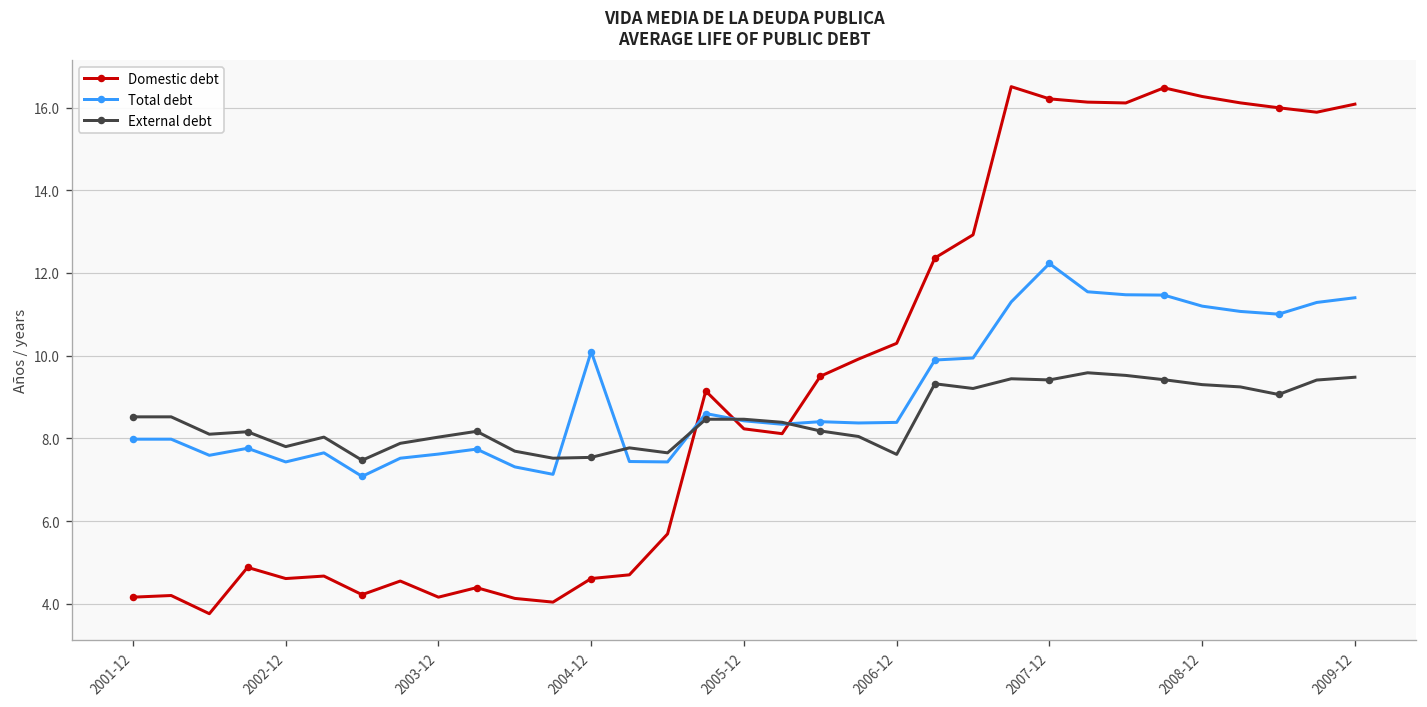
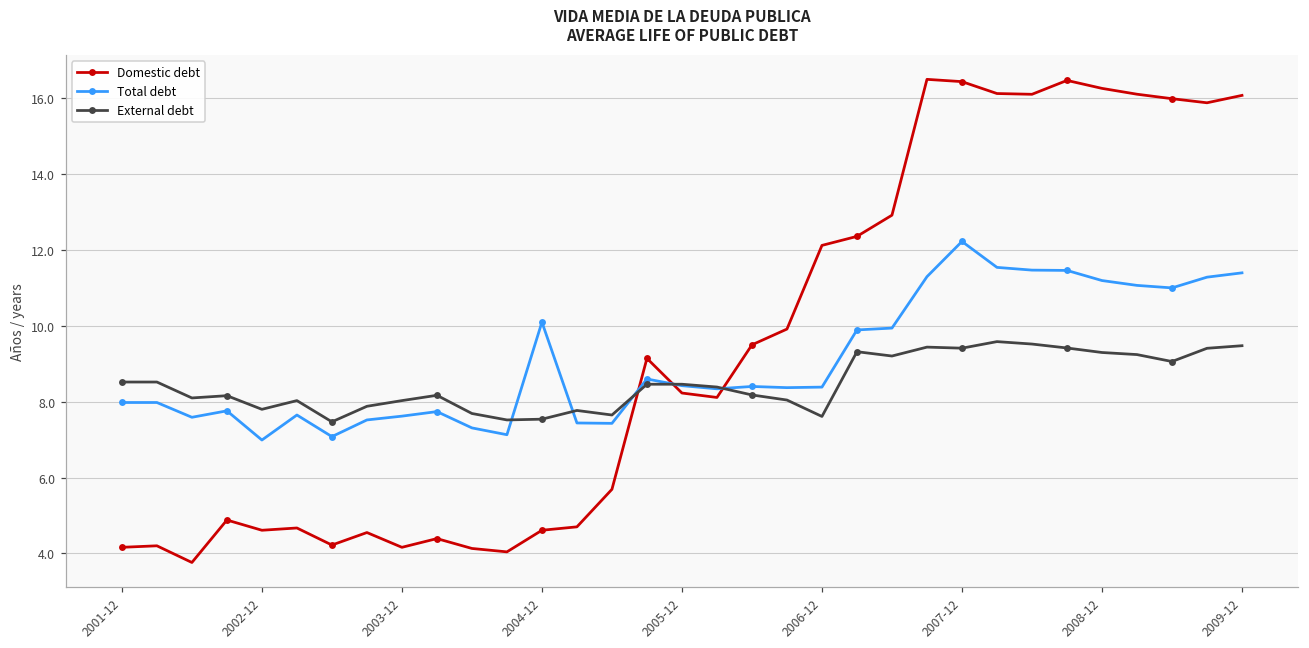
Total debt, 2002-12: 7.4 -> 7.0
Domestic debt, 2006-12: 10.3 -> 12.1
Domestic debt, 2007-12: 16.2 -> 16.4
